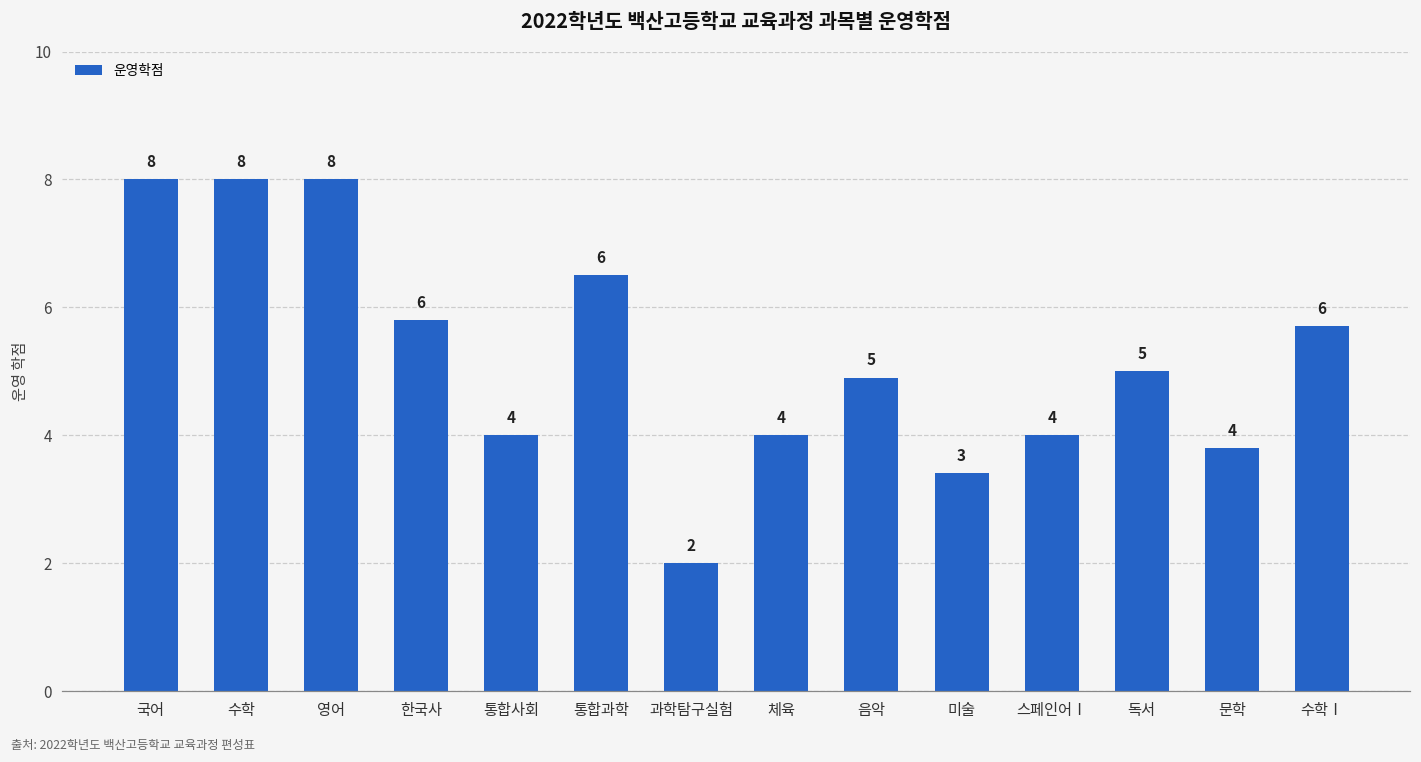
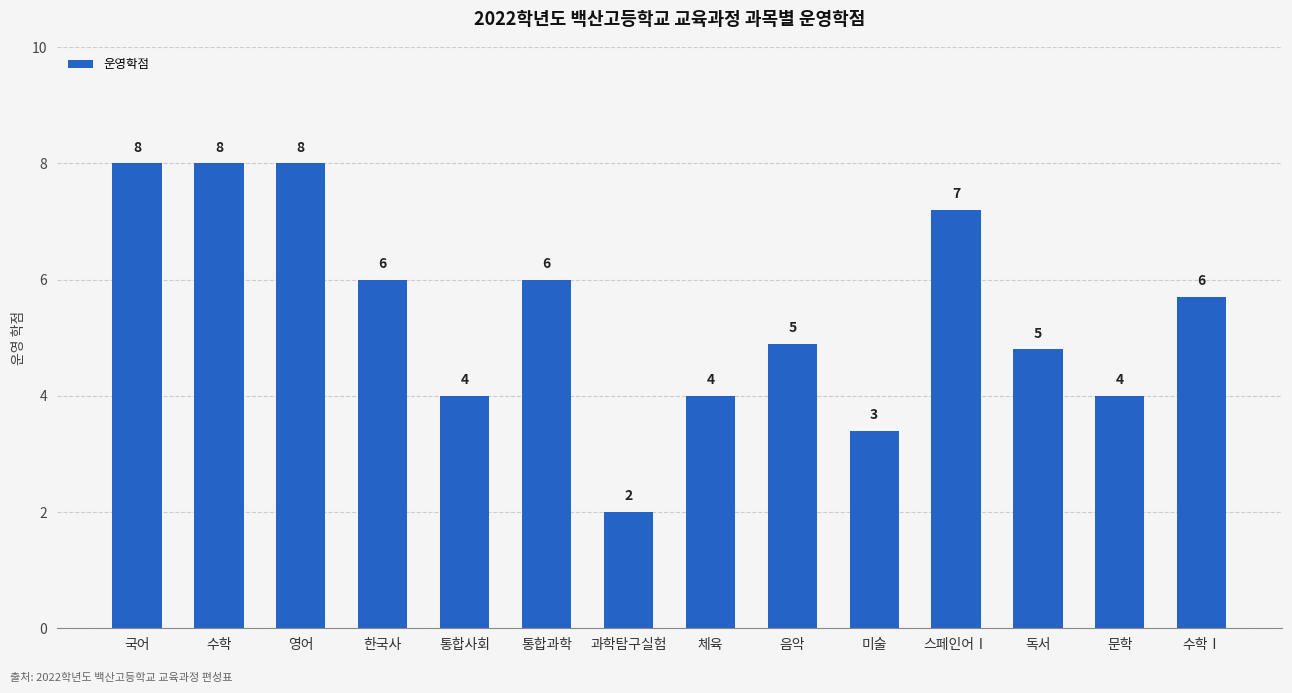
한국사: 5.8 -> 6.0
통합과학: 6.5 -> 6.0
스페인어Ⅰ: 4 -> 7
독서: 5.0 -> 4.8
문학: 3.8 -> 4.0
